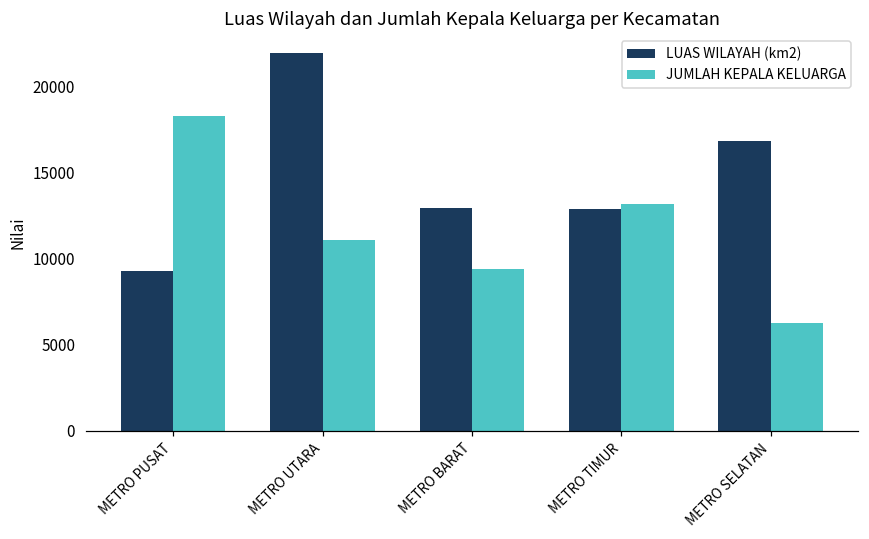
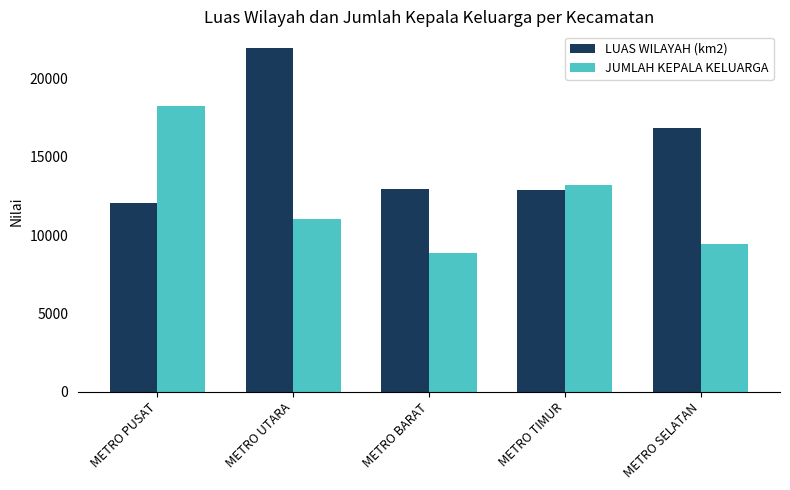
LUAS WILAYAH (km2), METRO PUSAT: 9300 -> 12100
JUMLAH KEPALA KELUARGA, METRO BARAT: 9400 -> 8900
JUMLAH KEPALA KELUARGA, METRO SELATAN: 6300 -> 9500
